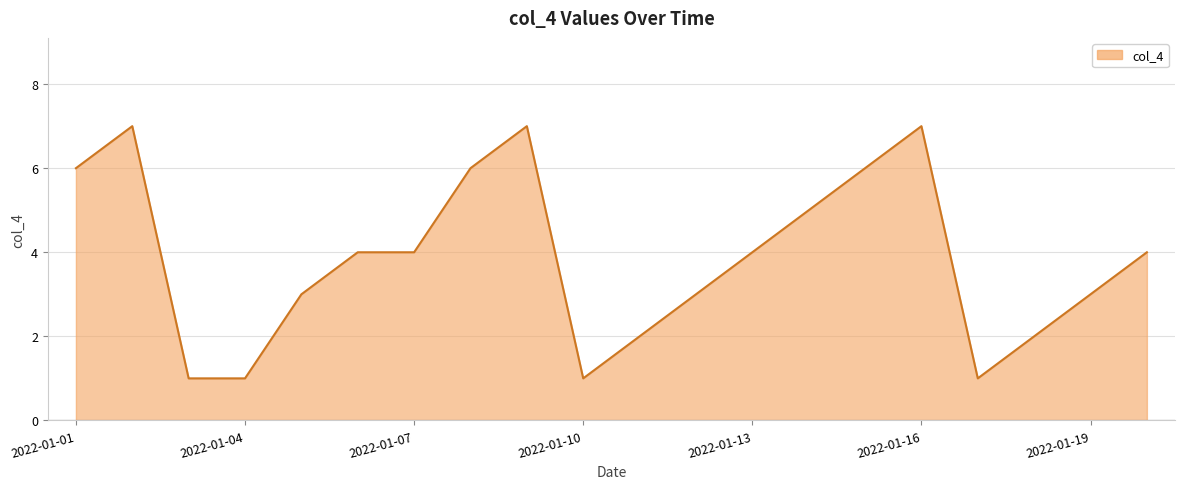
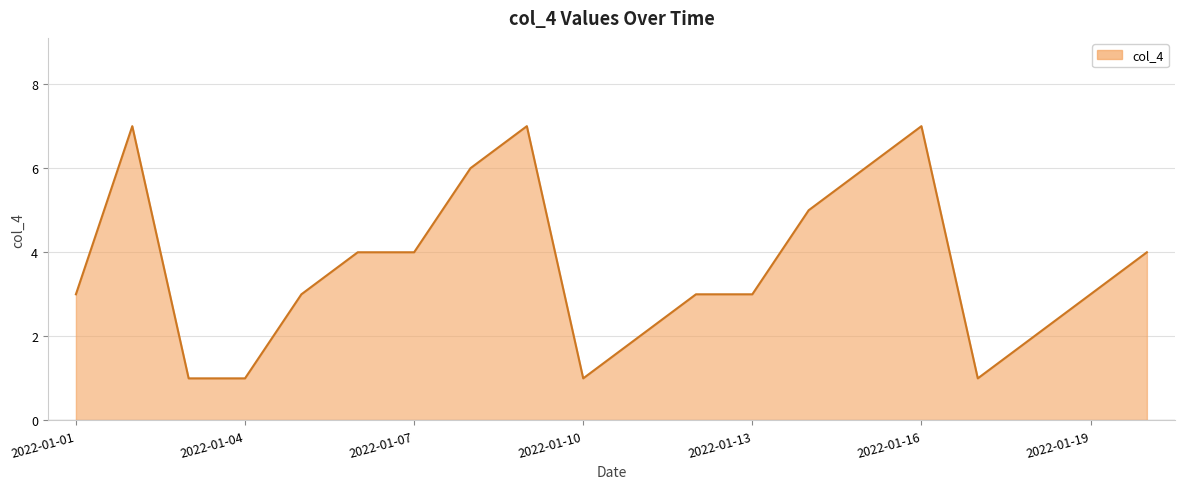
2022-01-01: 6 -> 3
2022-01-13: 4 -> 3
